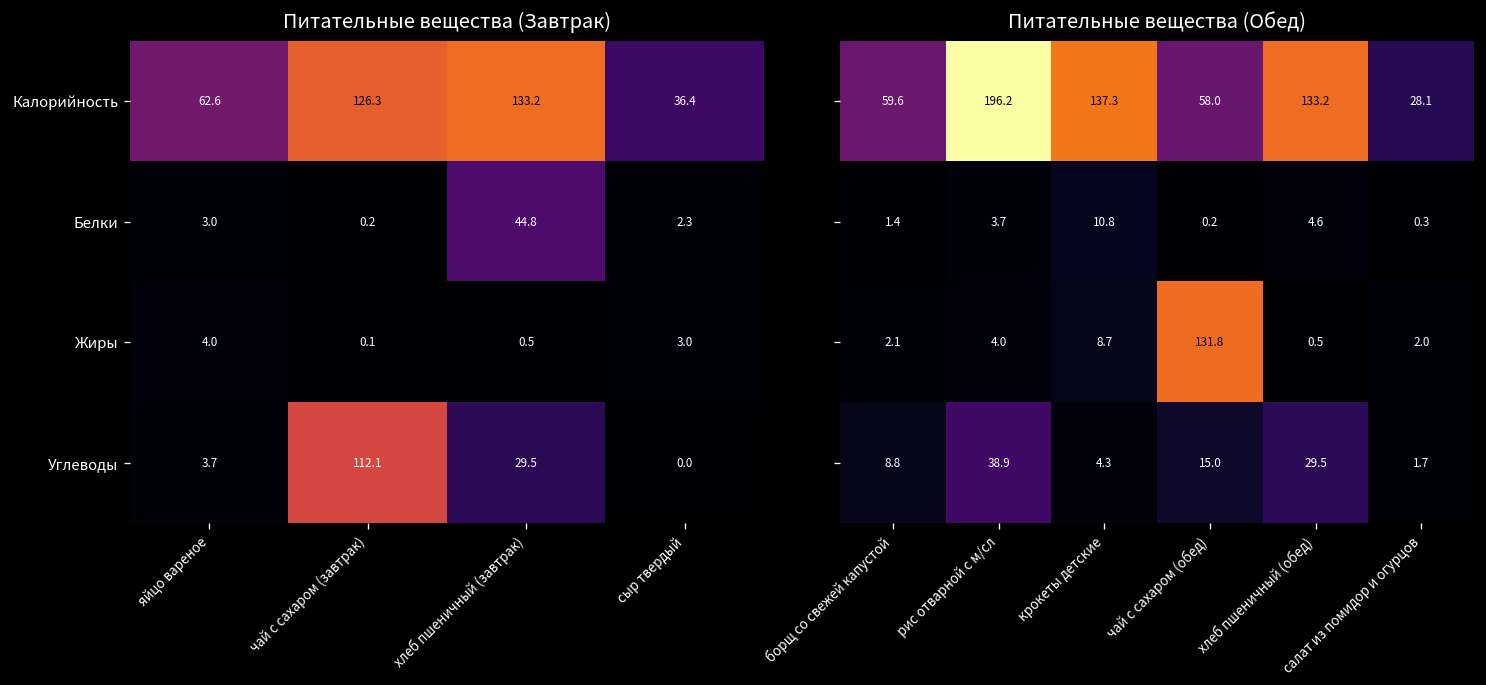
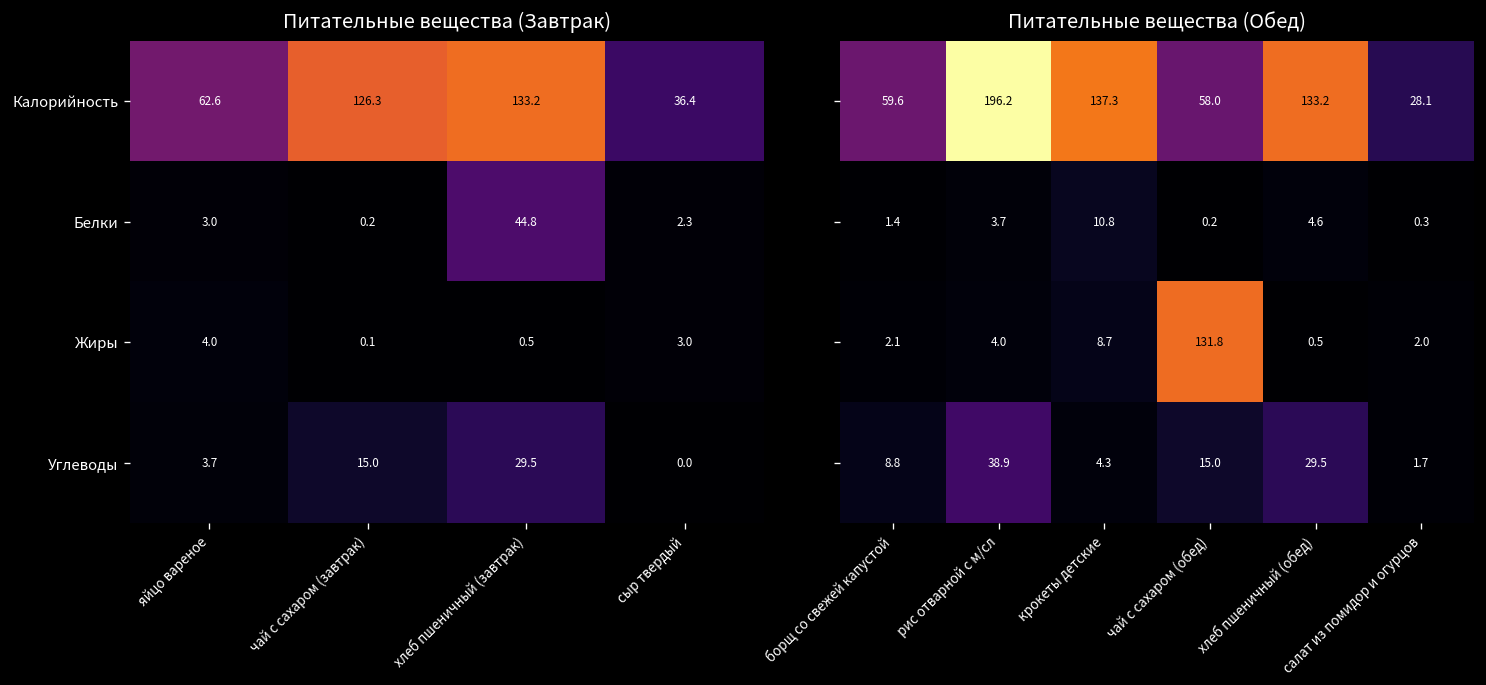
Питательные вещества (Завтрак), Углеводы, чай с сахаром (завтрак): 112.1 -> 15.0
